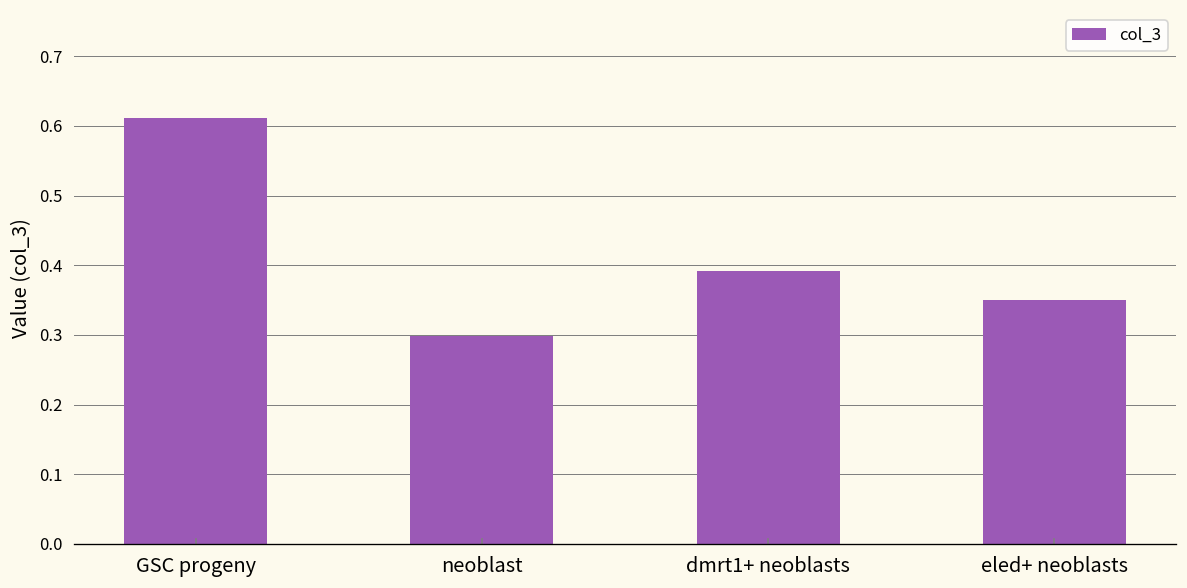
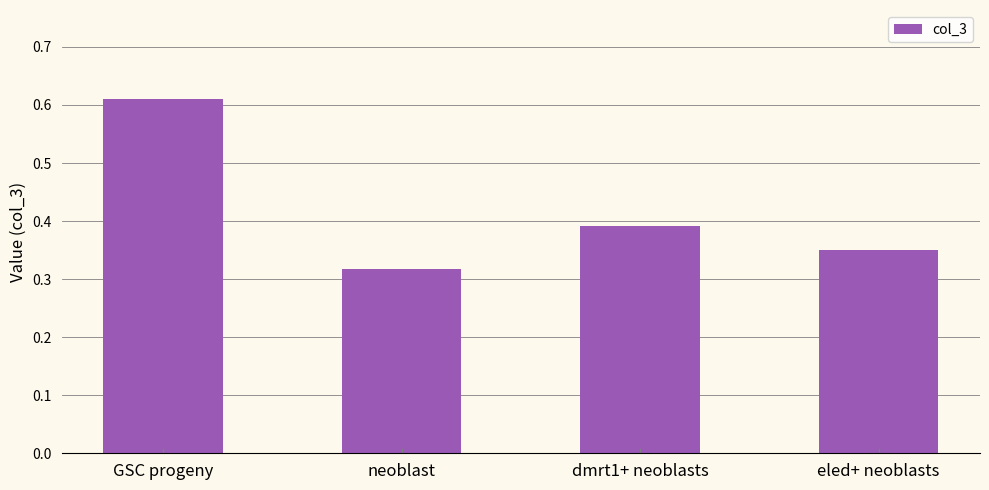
neoblast: 0.30 -> 0.32
